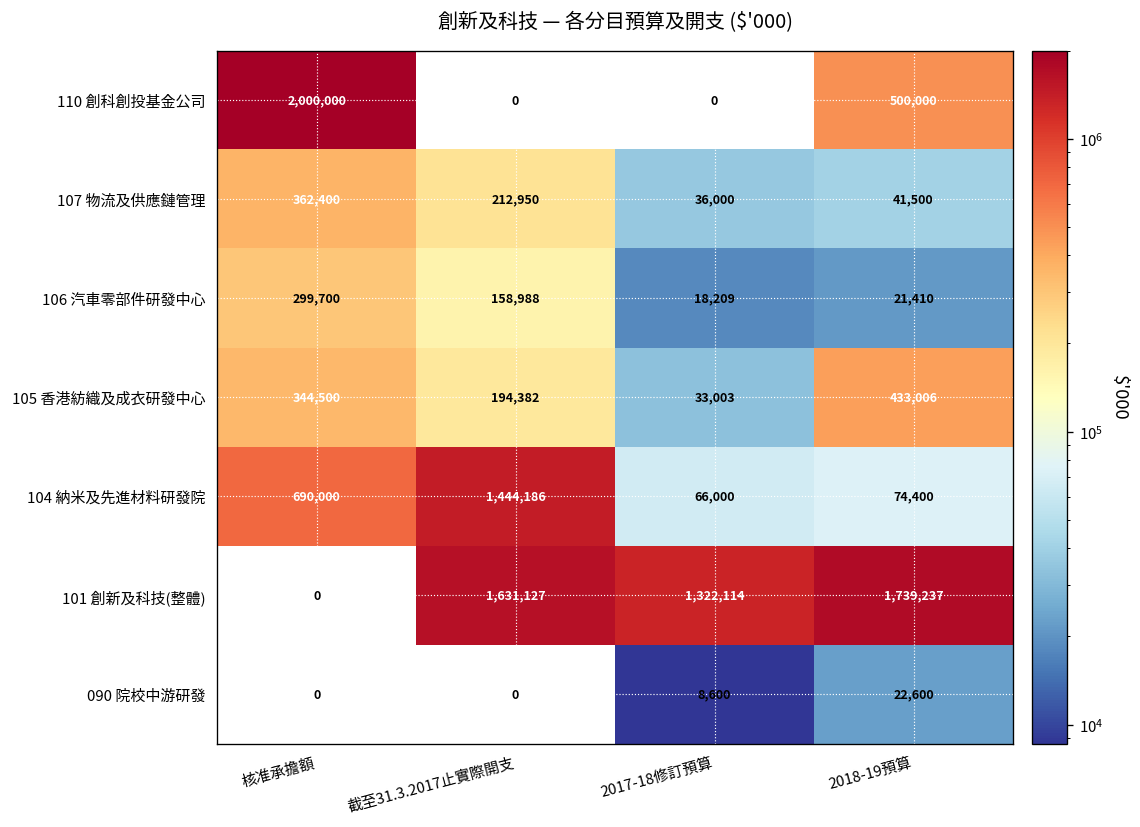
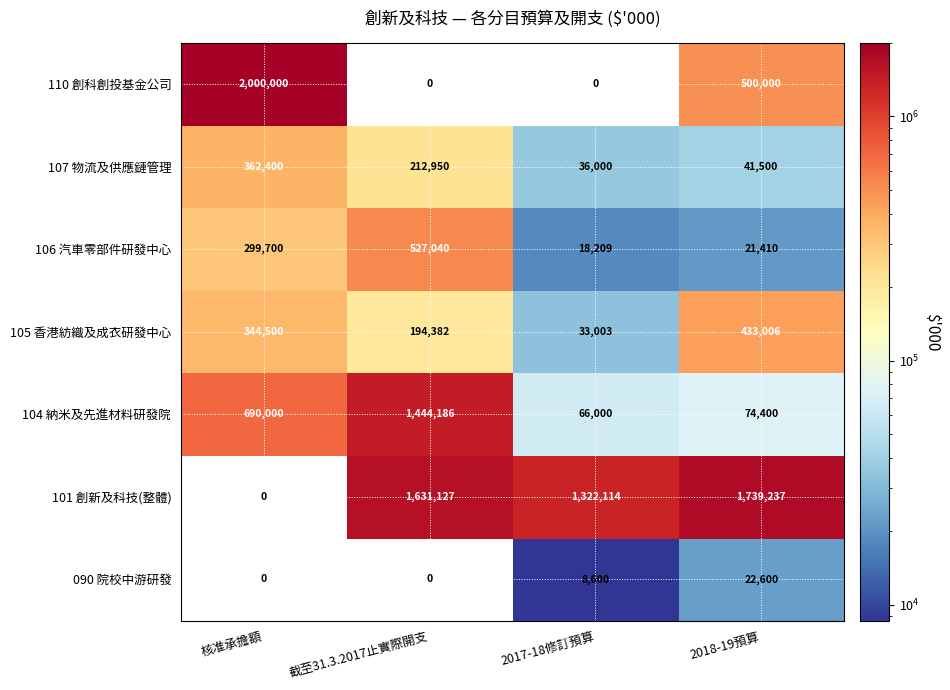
106 汽車零部件研發中心, 截至31.3.2017止實際開支: 158,988 -> 527,040
